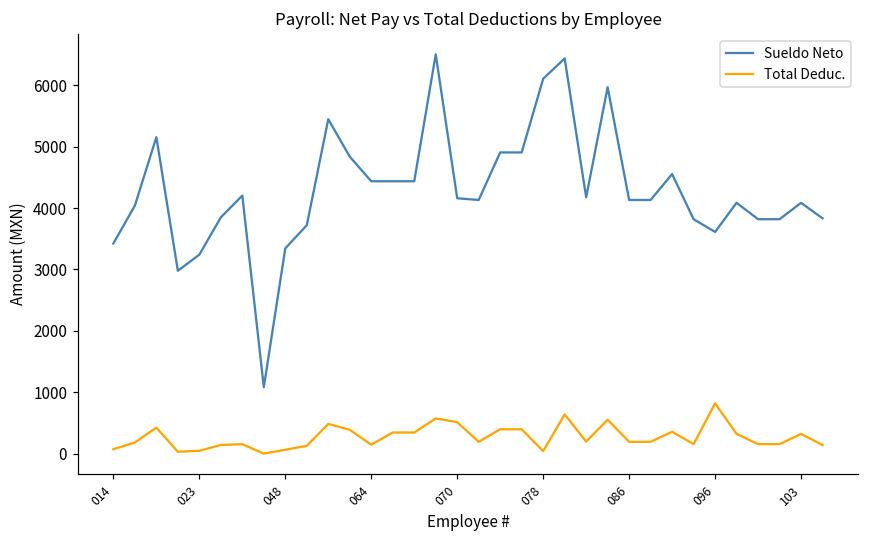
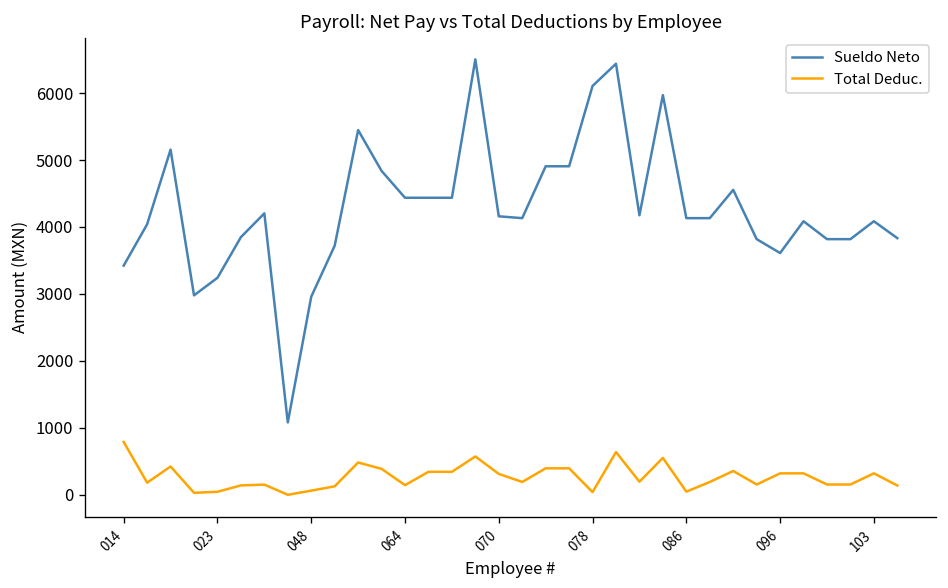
Total Deduc., 014: 100 -> 800
Sueldo Neto, 048: 3300 -> 3000
Total Deduc., 070: 500 -> 300
Total Deduc., 086: 200 -> 0
Total Deduc., 096: 800 -> 300
